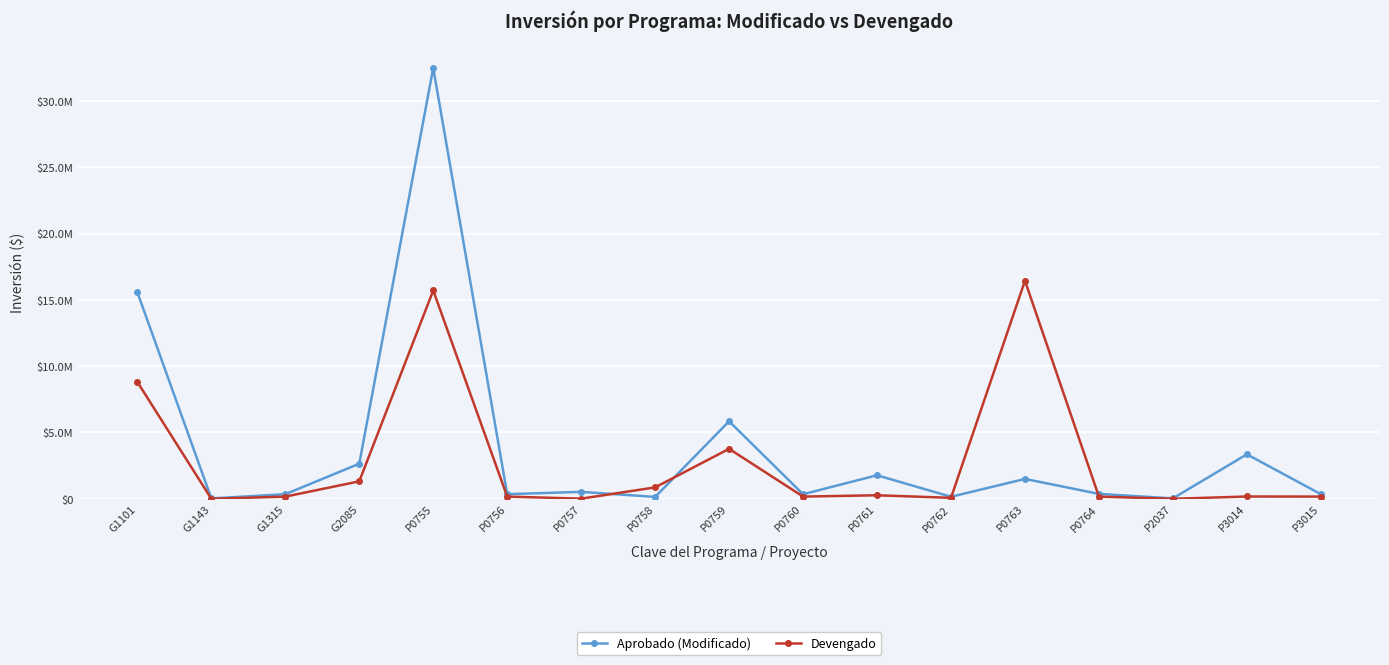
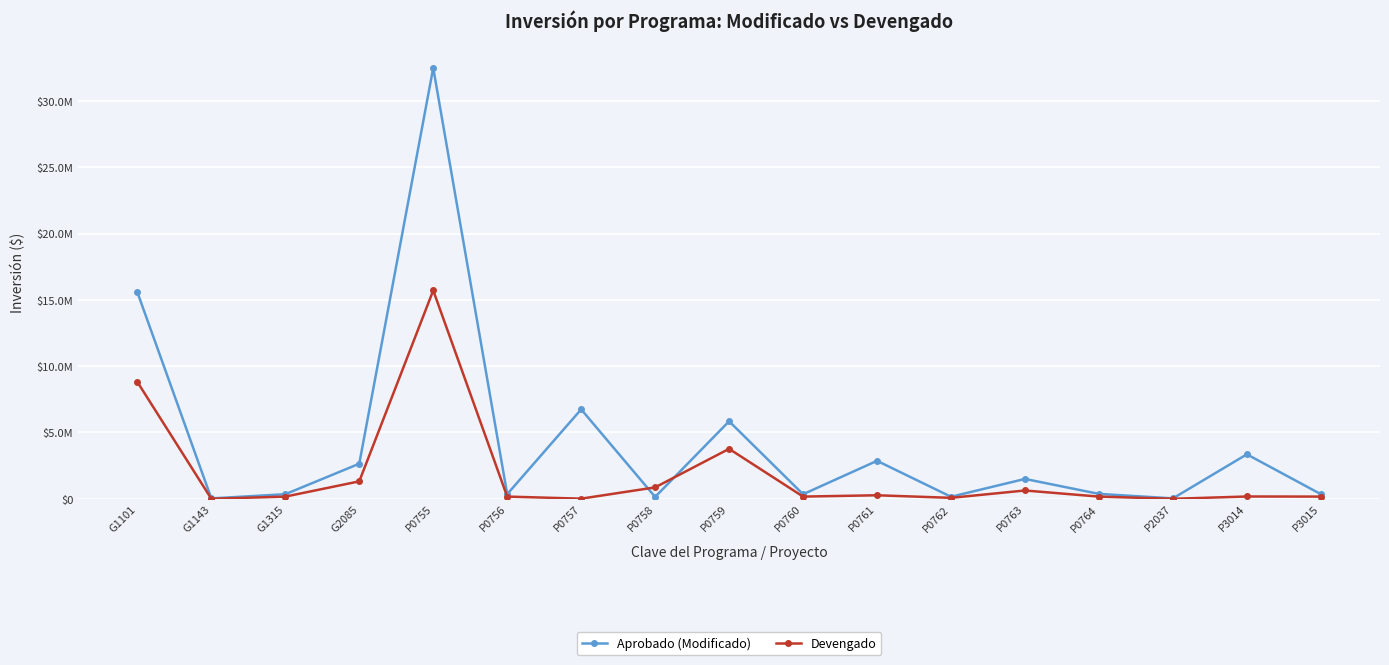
Aprobado (Modificado), P0757: $500000 -> $6700000
Aprobado (Modificado), P0761: $1800000 -> $2900000
Devengado, P0763: $16400000 -> $600000
